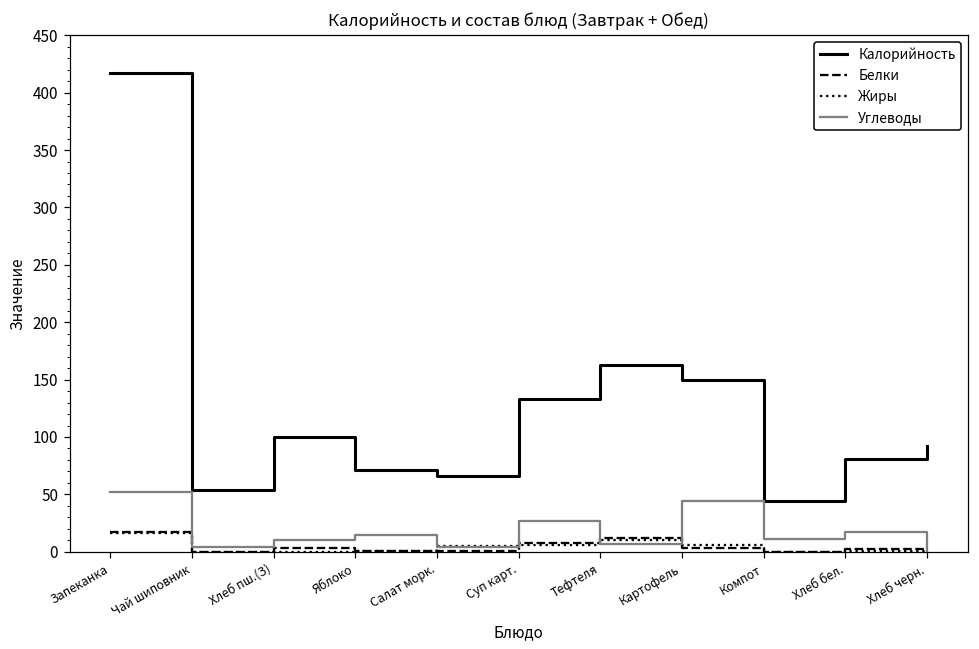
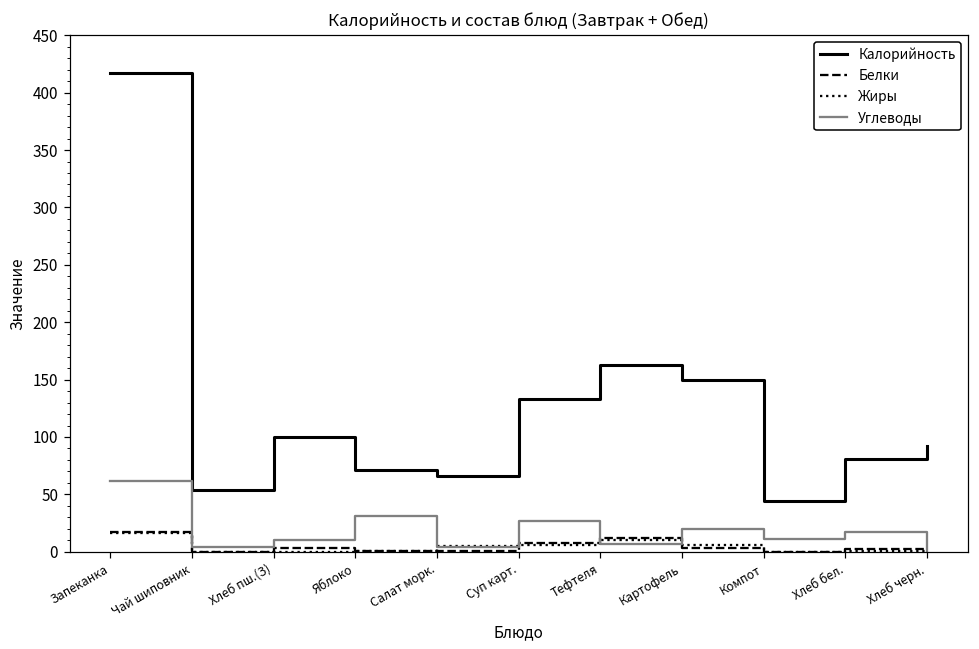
Углеводы, Запеканка: 52 -> 62
Углеводы, Яблоко: 15 -> 31
Углеводы, Картофель: 44 -> 20
